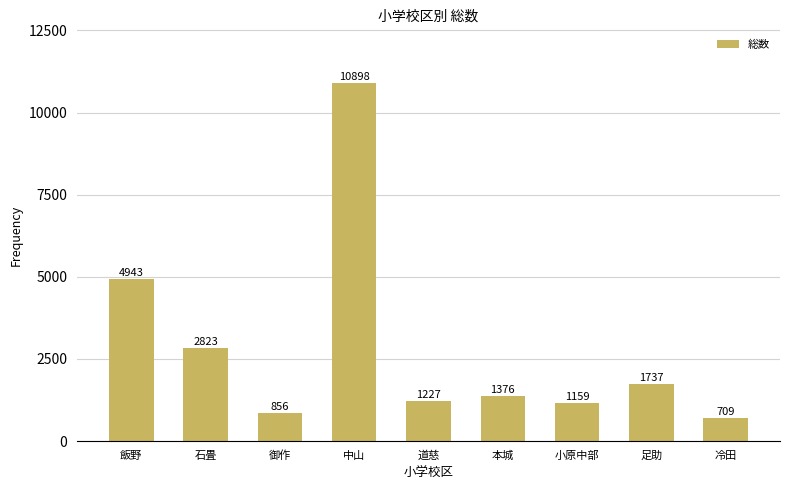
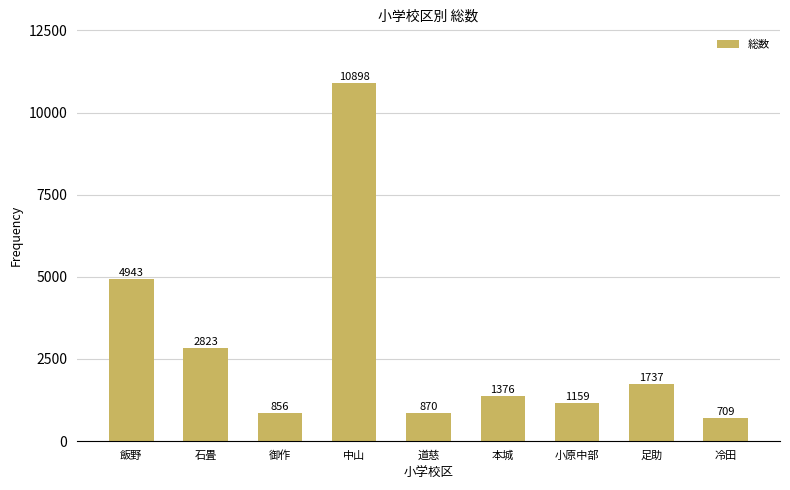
道慈: 1227 -> 870
